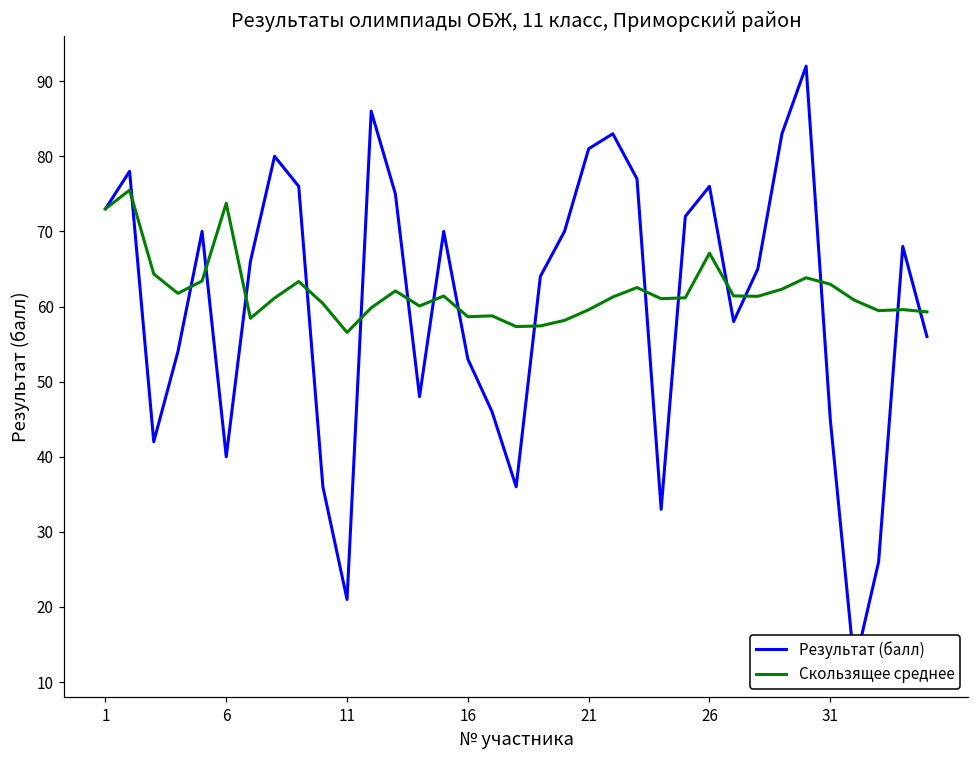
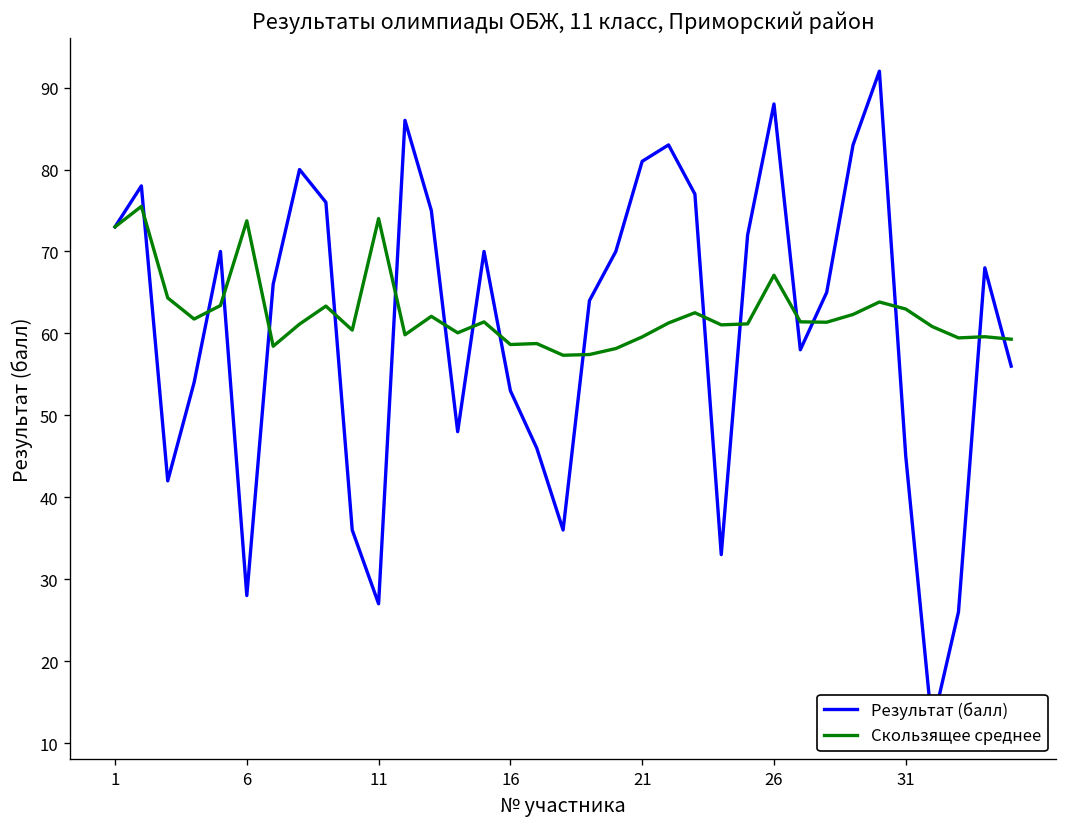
Результат (балл), 6: 40 -> 28
Результат (балл), 11: 21 -> 27
Скользящее среднее, 11: 57 -> 74
Результат (балл), 26: 76 -> 88
